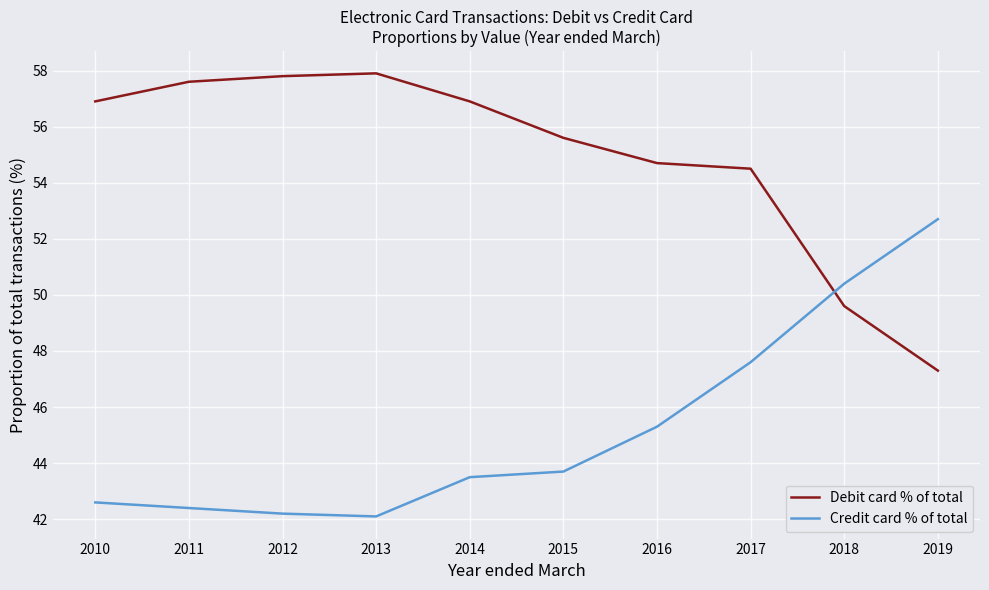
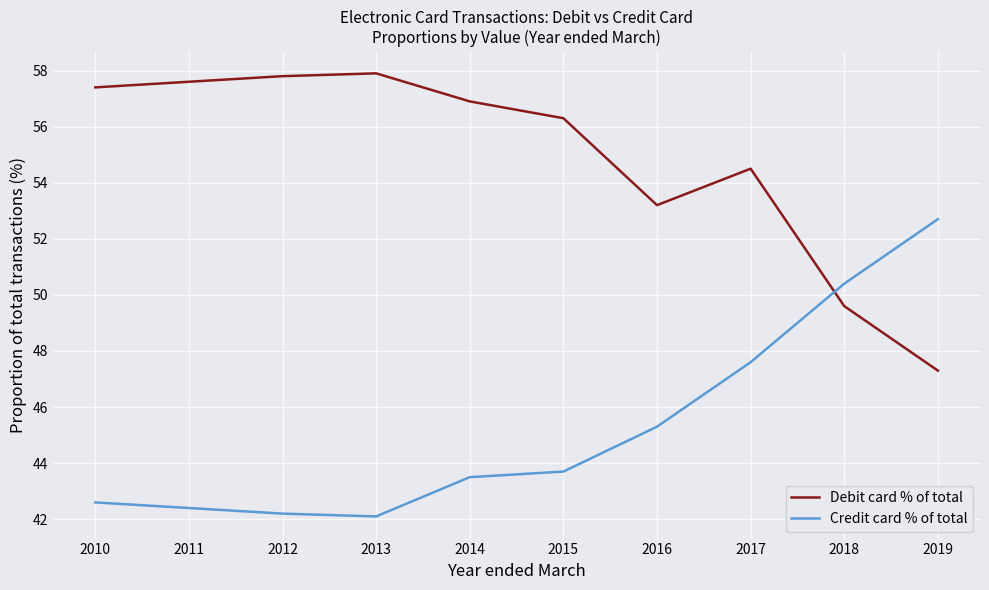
Debit card % of total, 2010: 56.9 -> 57.4
Debit card % of total, 2015: 55.6 -> 56.3
Debit card % of total, 2016: 54.7 -> 53.2
